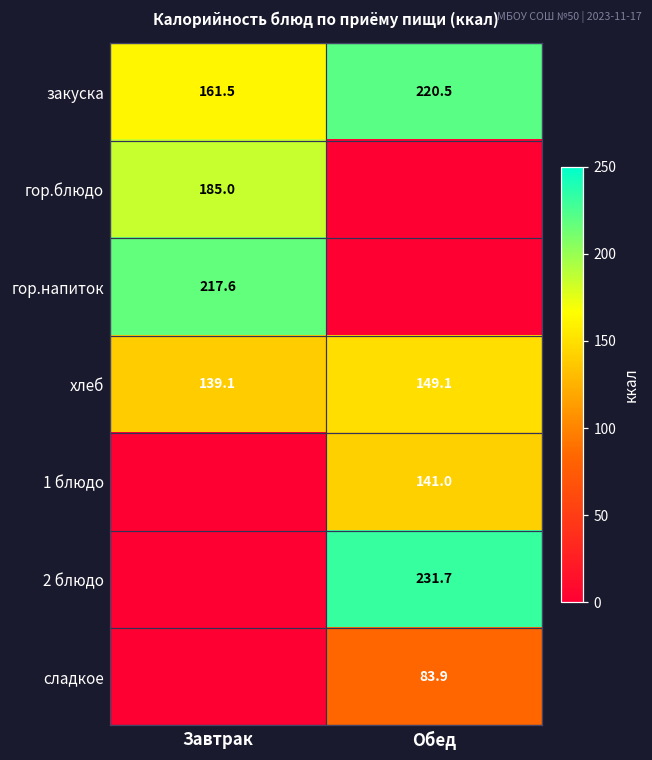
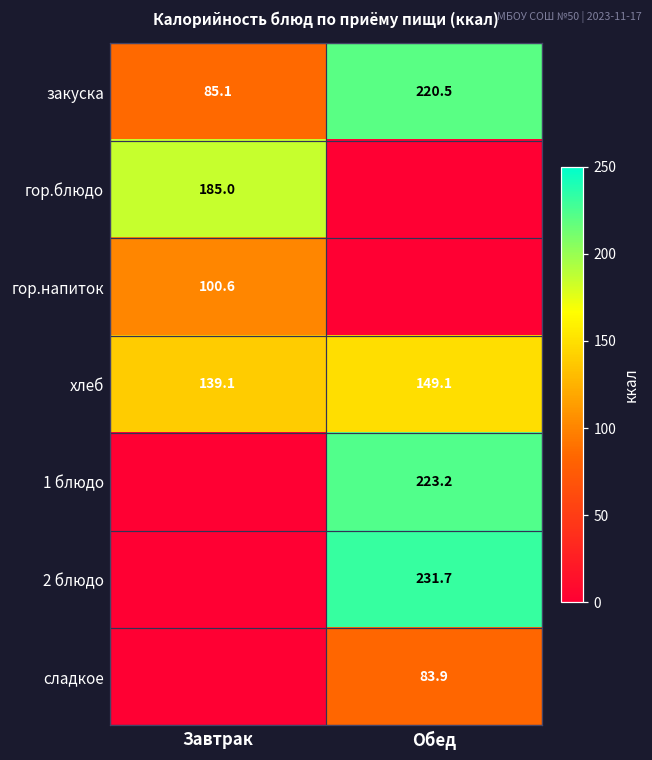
закуска, Завтрак: 161.5 -> 85.1
гор.напиток, Завтрак: 217.6 -> 100.6
1 блюдо, Обед: 141.0 -> 223.2
